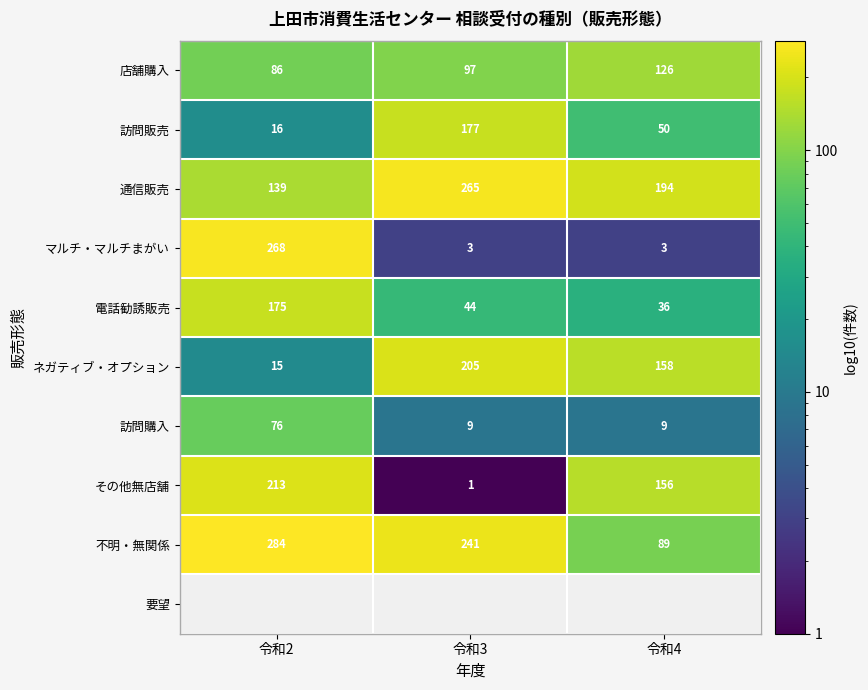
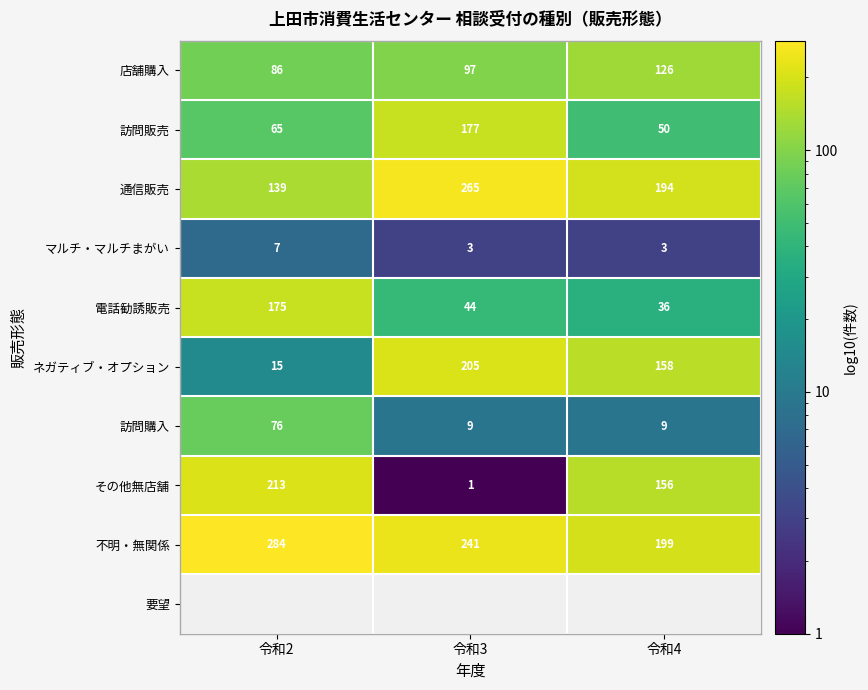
訪問販売, 令和2: 16 -> 65
マルチ・マルチまがい, 令和2: 268 -> 7
不明・無関係, 令和4: 89 -> 199
